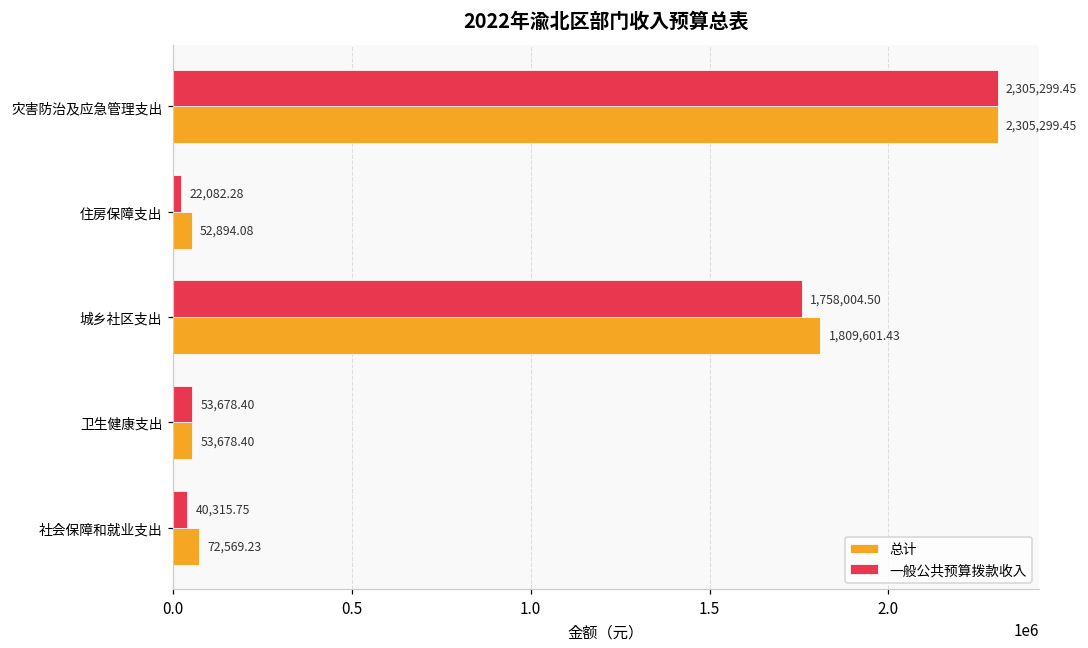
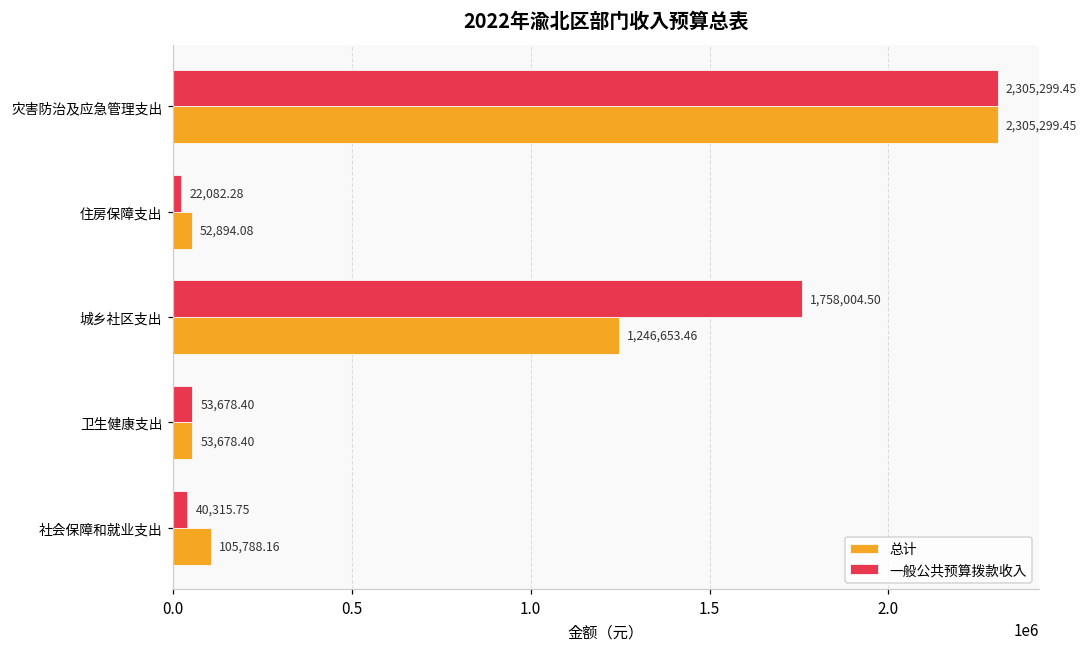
总计, 城乡社区支出: 1,809,601.43 -> 1,246,653.46
总计, 社会保障和就业支出: 72,569.23 -> 105,788.16
